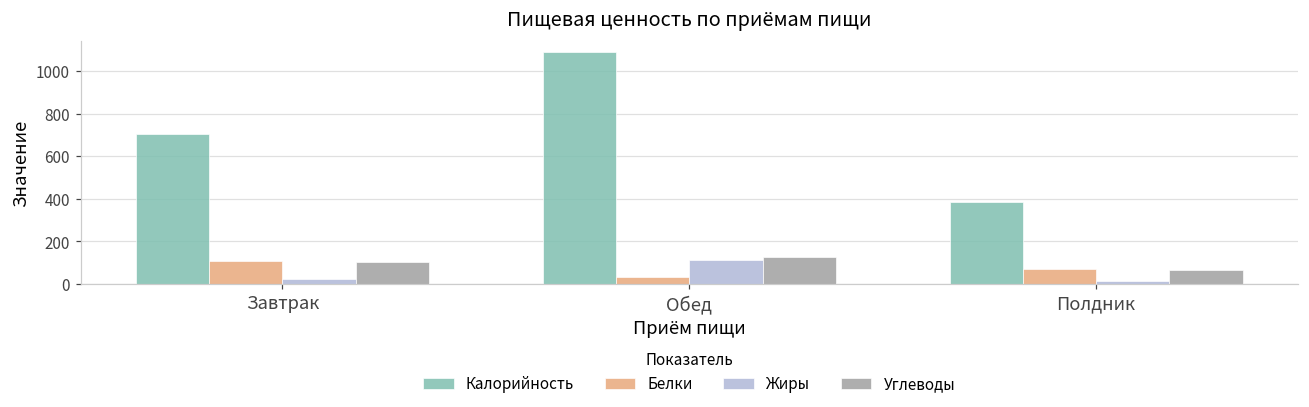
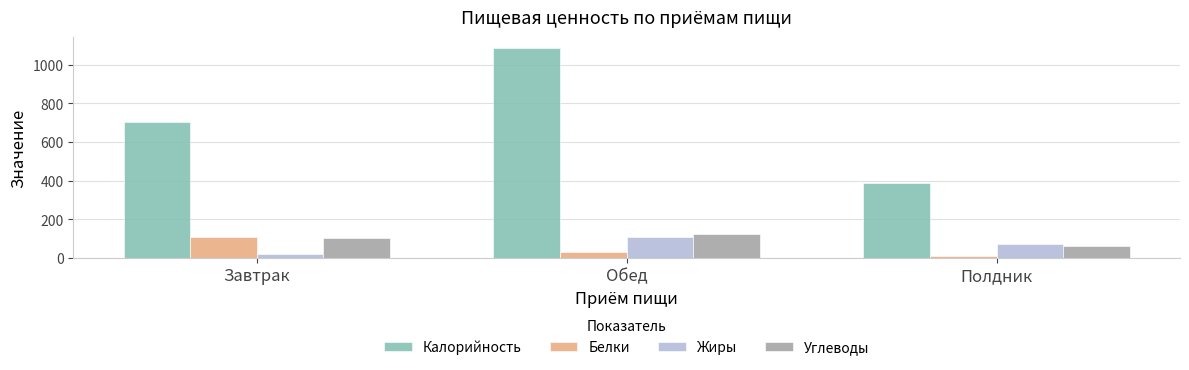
Белки, Полдник: 70 -> 10
Жиры, Полдник: 10 -> 70
